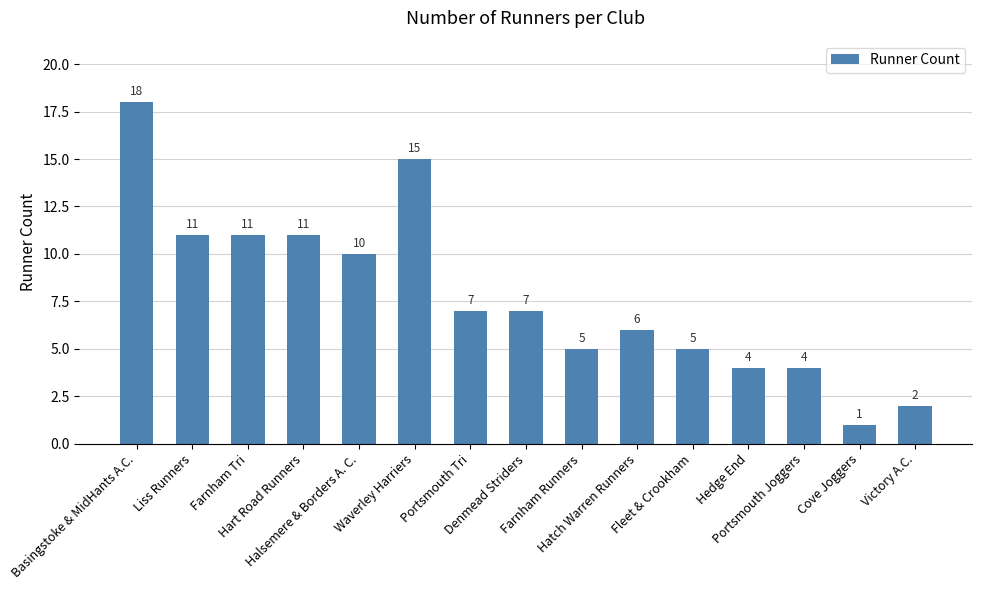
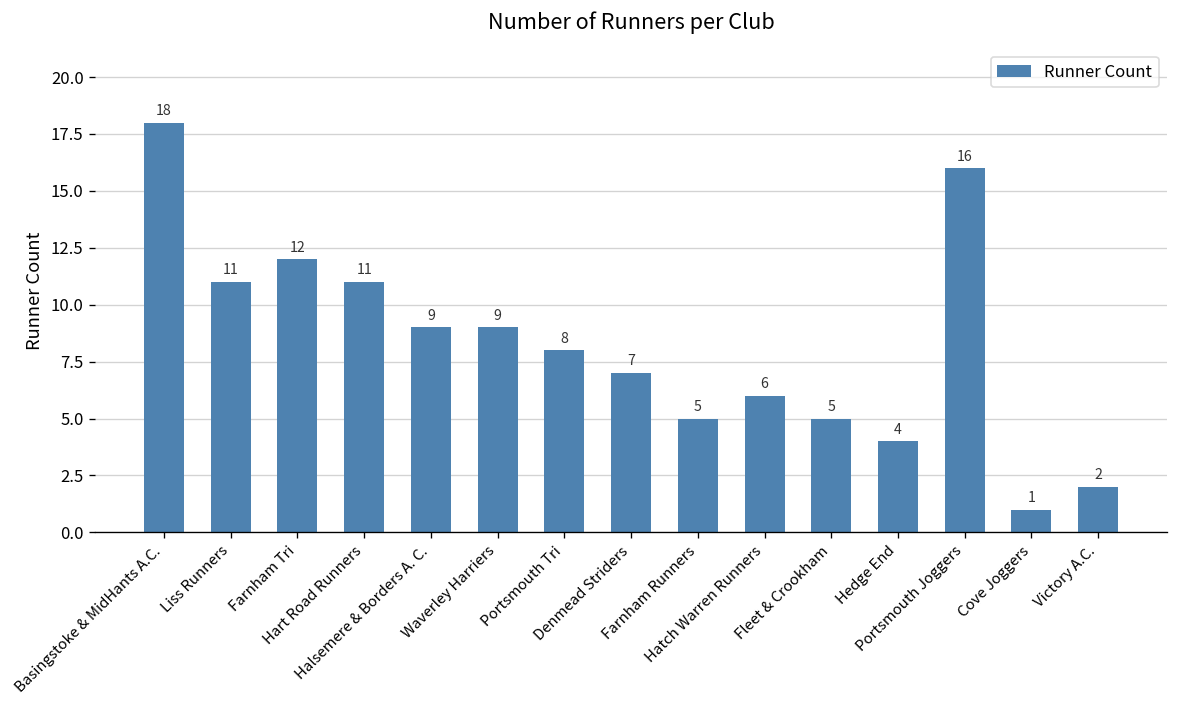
Farnham Tri: 11 -> 12
Halsemere & Borders A. C.: 10 -> 9
Waverley Harriers: 15 -> 9
Portsmouth Tri: 7 -> 8
Portsmouth Joggers: 4 -> 16
